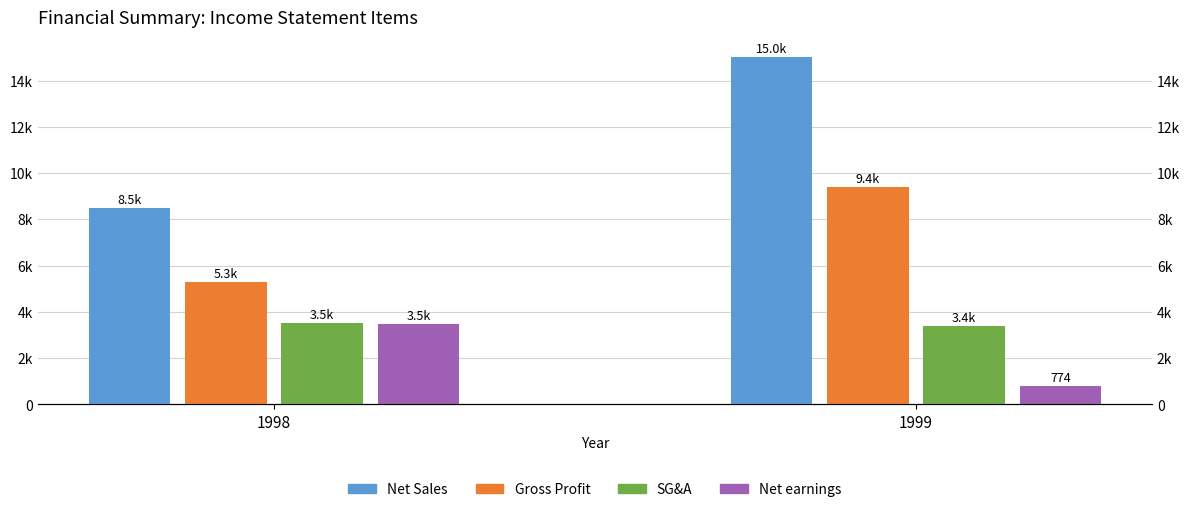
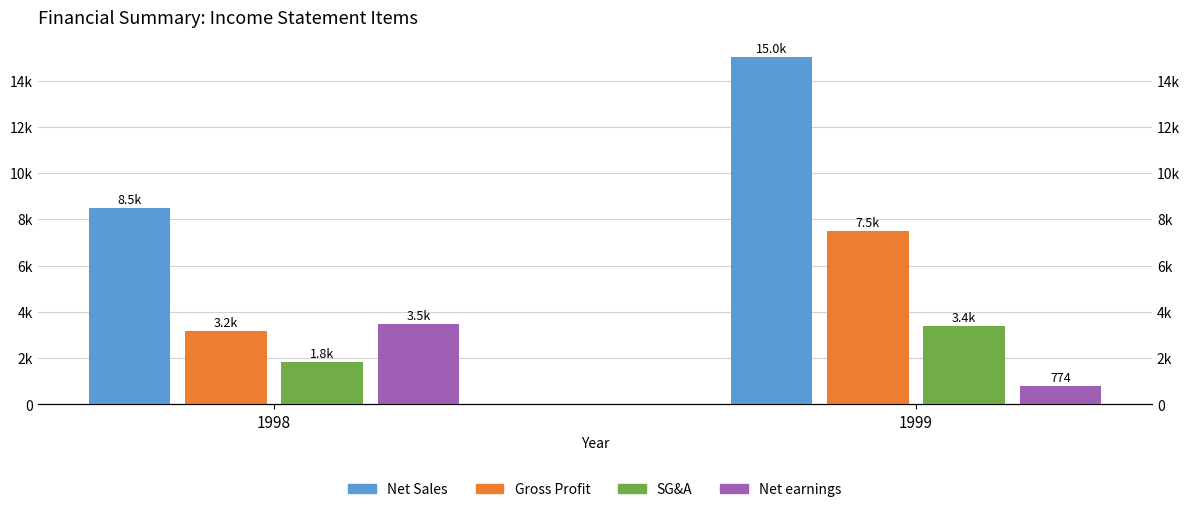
Gross Profit, 1998: 5.3k -> 3.2k
SG&A, 1998: 3.5k -> 1.8k
Gross Profit, 1999: 9.4k -> 7.5k
